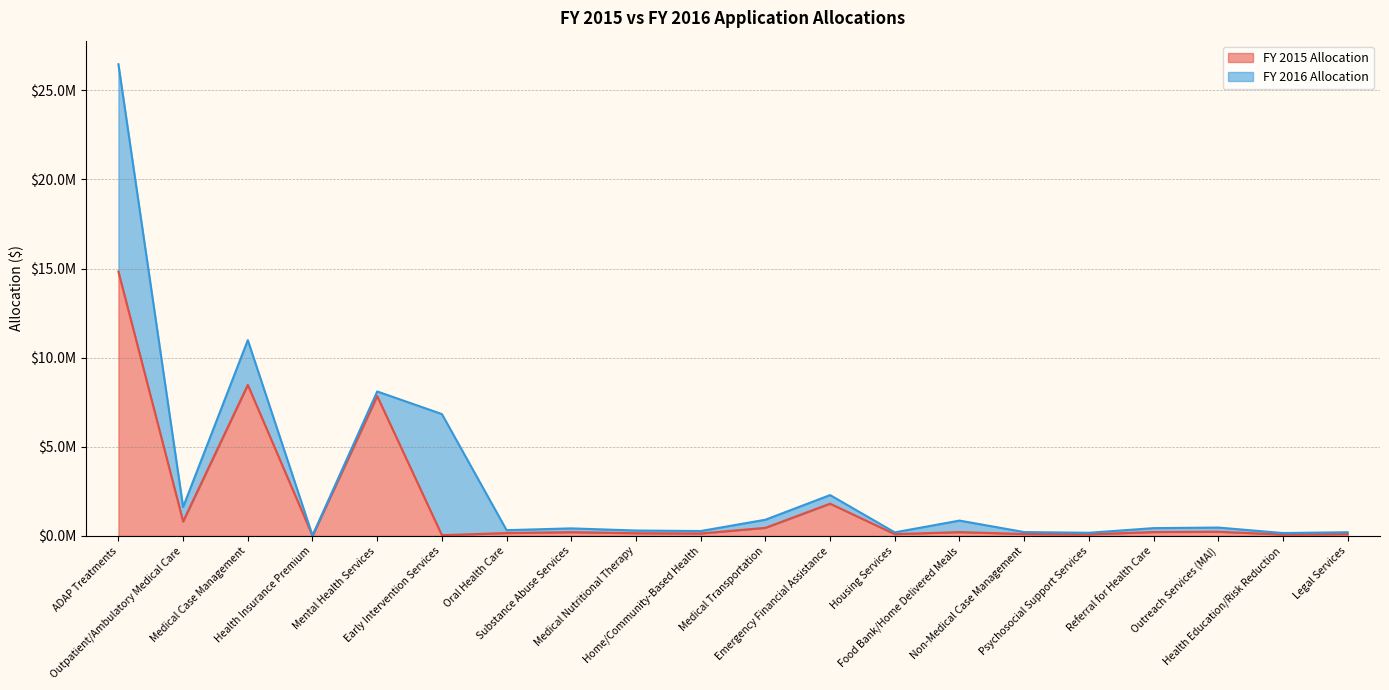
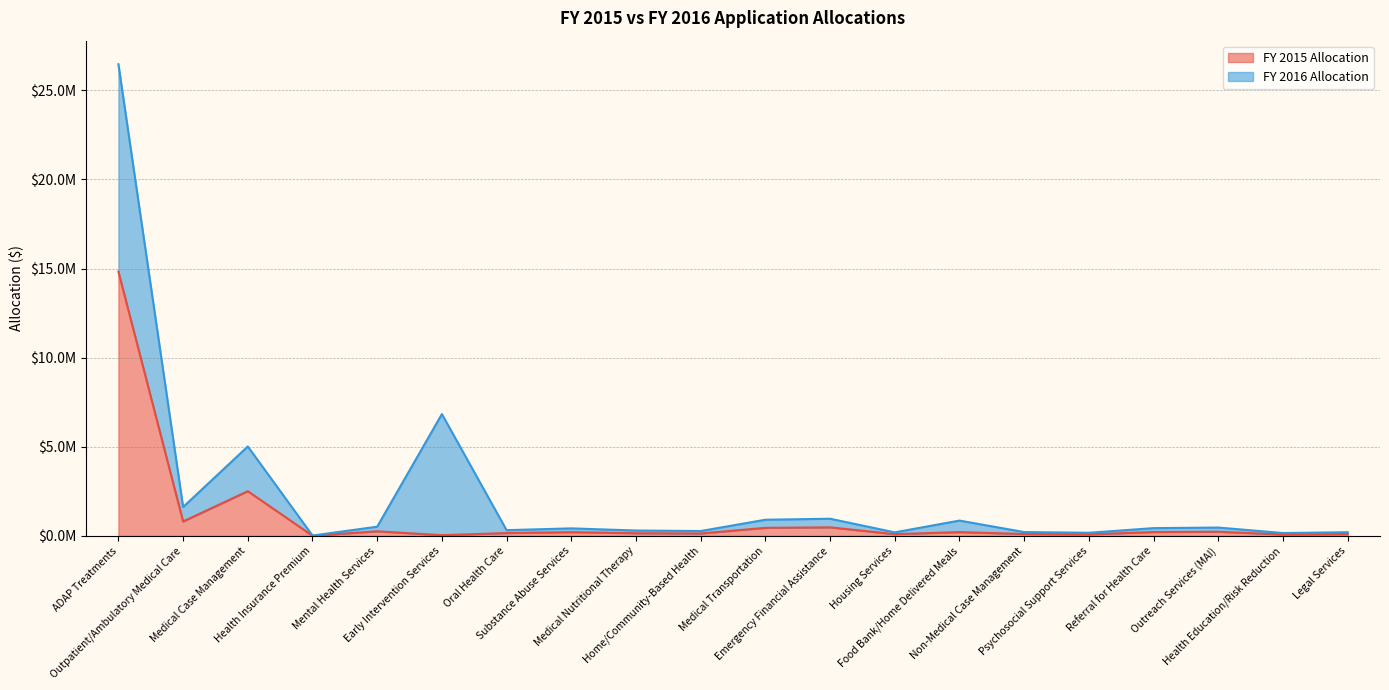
FY 2015 Allocation, Medical Case Management: $8500000 -> $2500000
FY 2015 Allocation, Mental Health Services: $7800000 -> $300000
FY 2015 Allocation, Emergency Financial Assistance: $1800000 -> $500000
